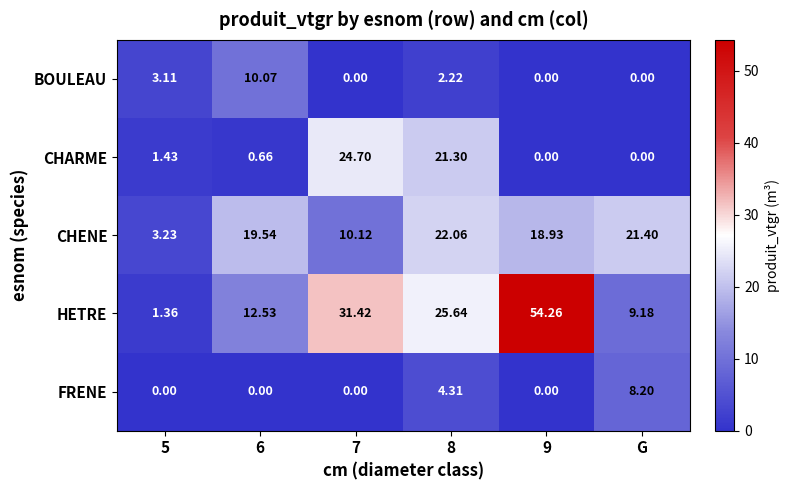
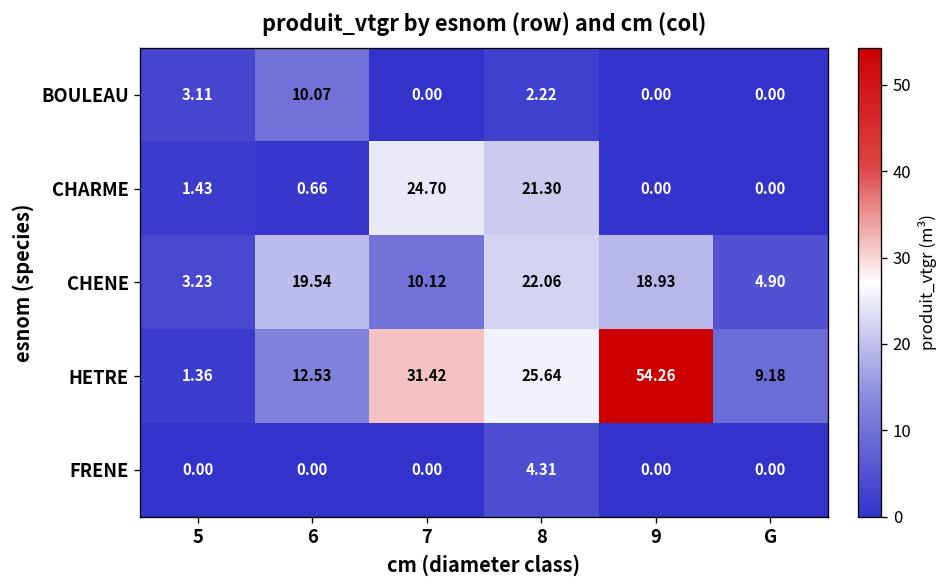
CHENE, G: 21.40 -> 4.90
FRENE, G: 8.20 -> 0.00
